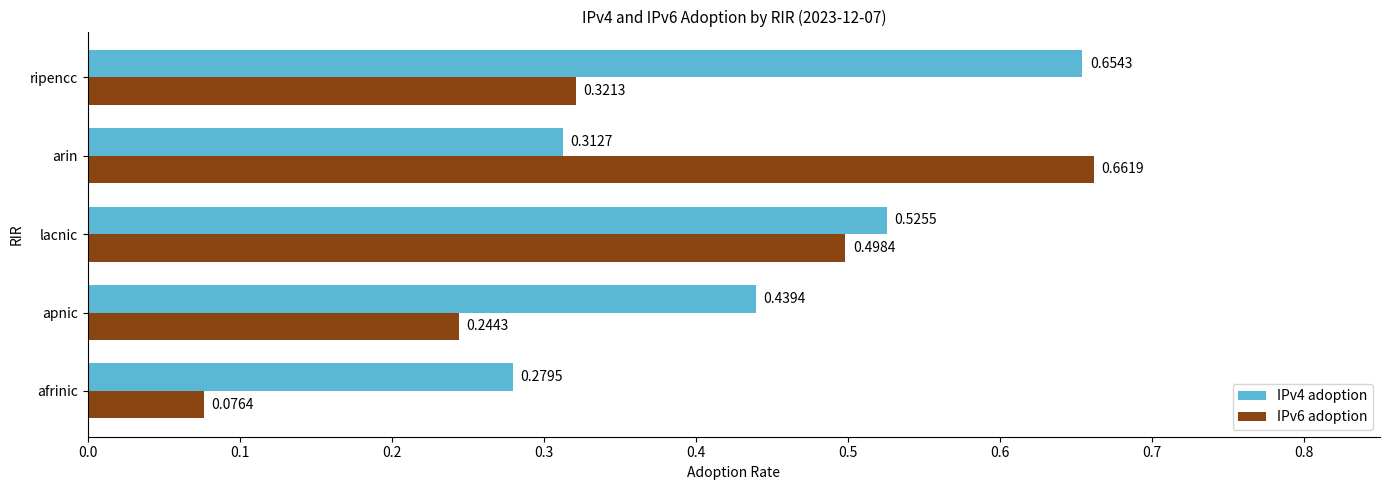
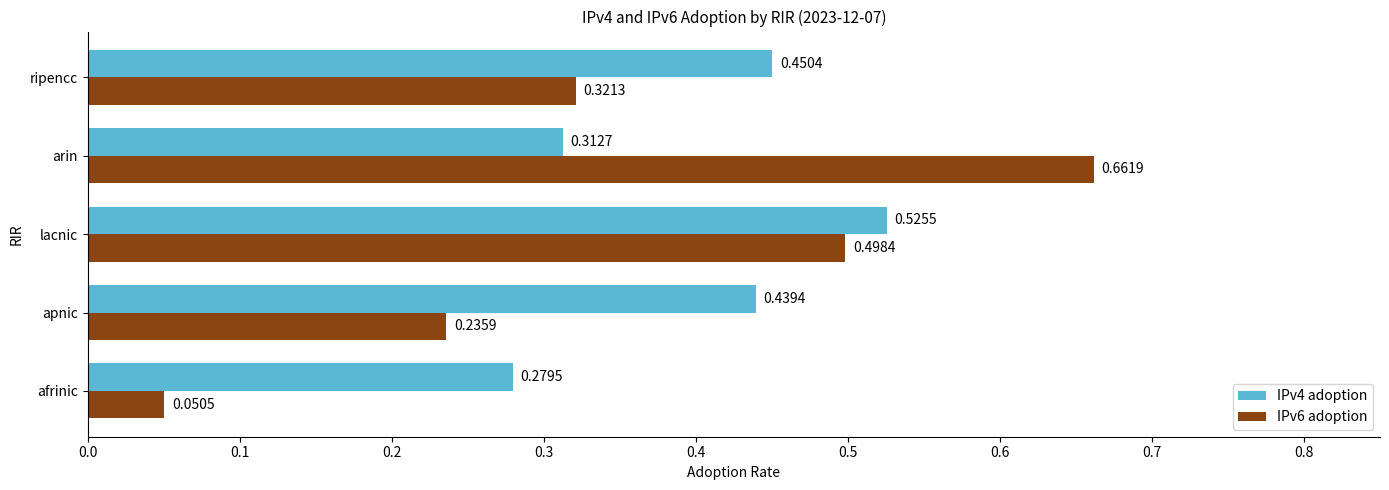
IPv4 adoption, ripencc: 0.6543 -> 0.4504
IPv6 adoption, apnic: 0.2443 -> 0.2359
IPv6 adoption, afrinic: 0.0764 -> 0.0505
